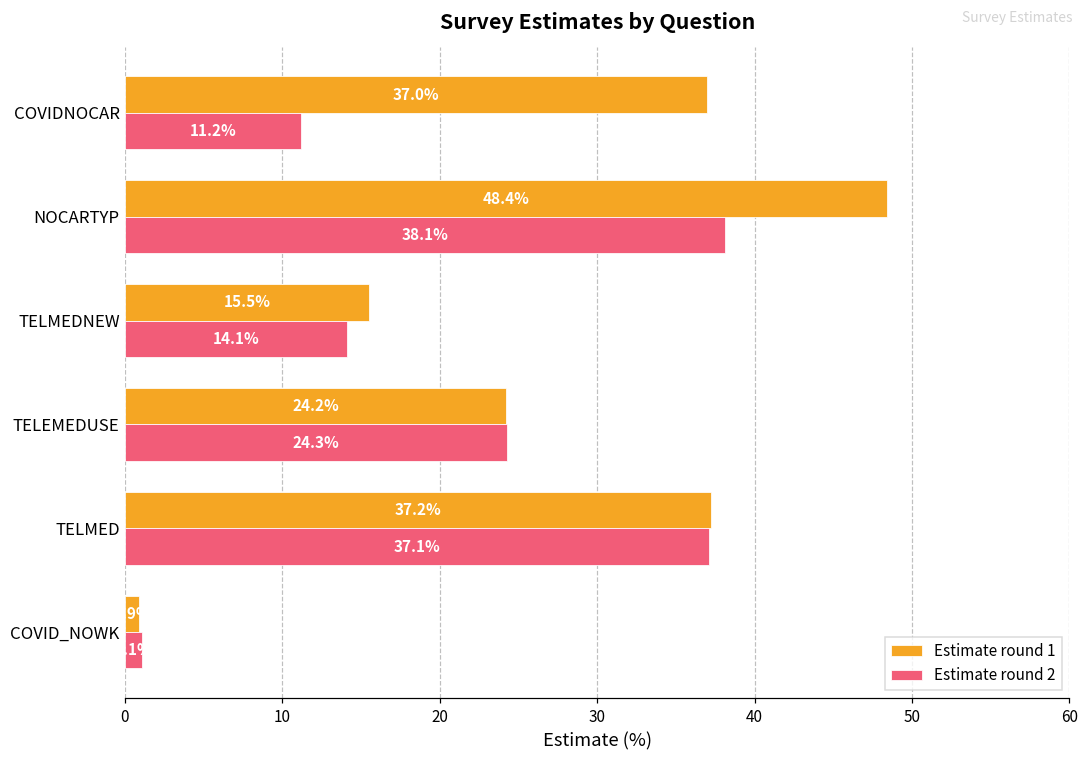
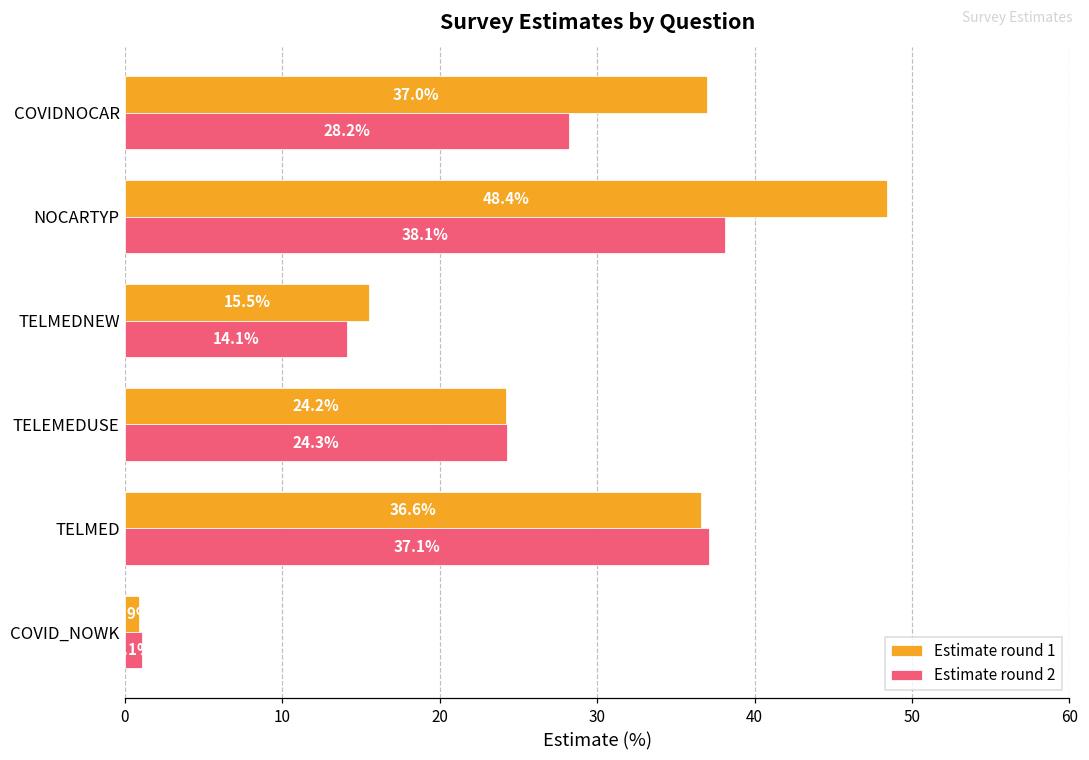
Estimate round 2, COVIDNOCAR: 11.2% -> 28.2%
Estimate round 1, TELMED: 37.2% -> 36.6%
